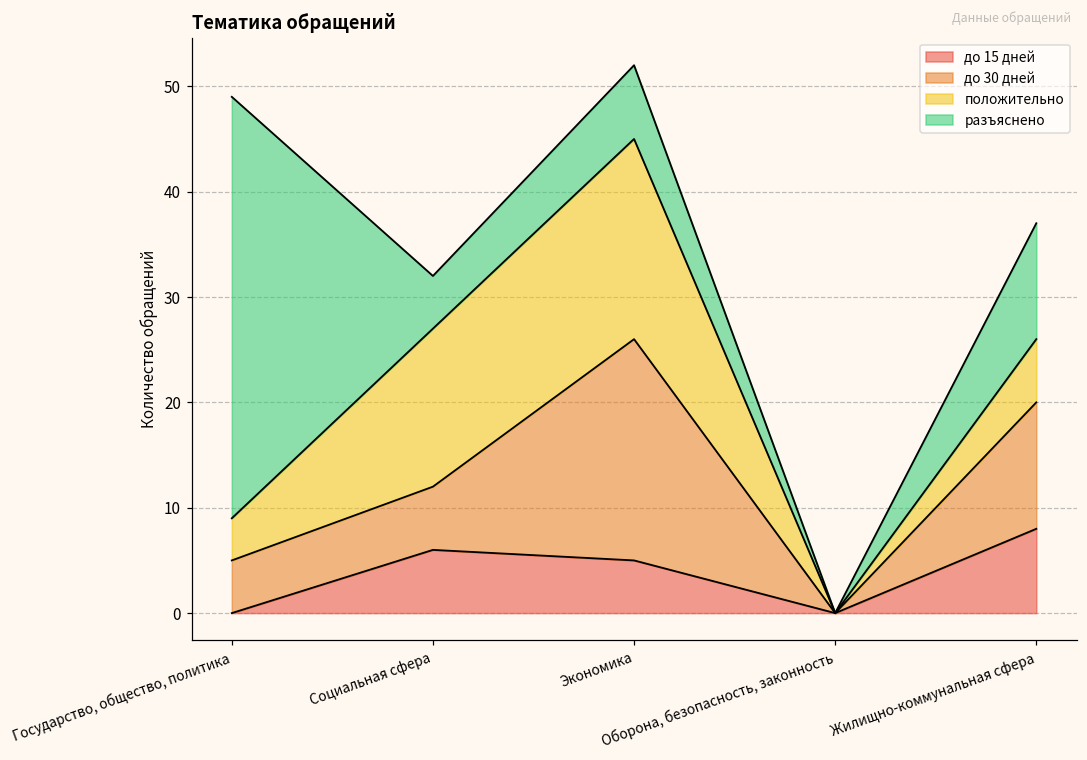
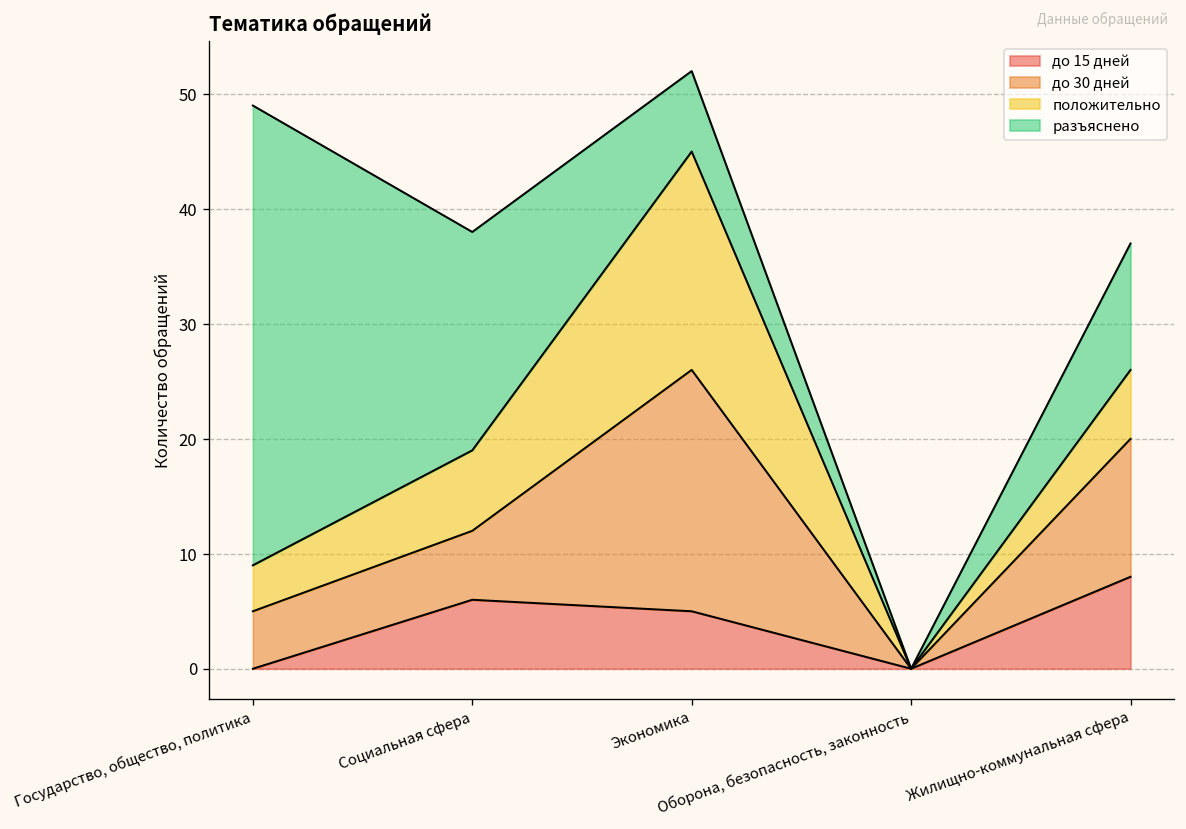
положительно, Социальная сфера: 15 -> 7
разъяснено, Социальная сфера: 5 -> 19
